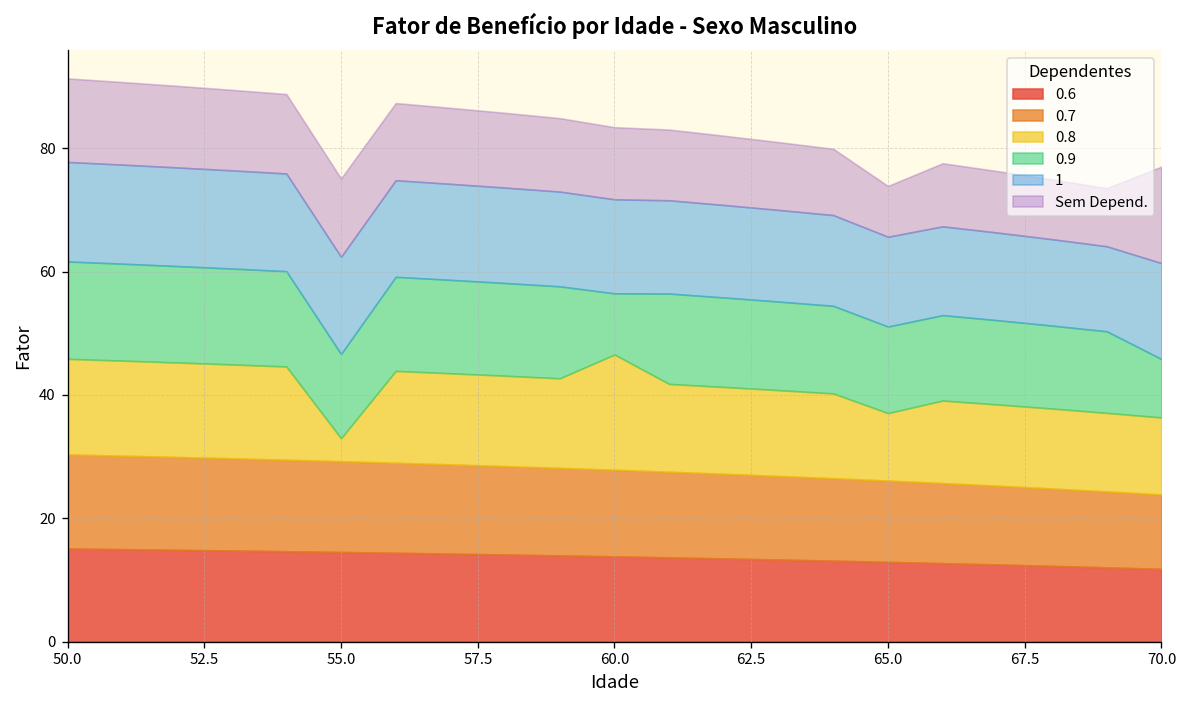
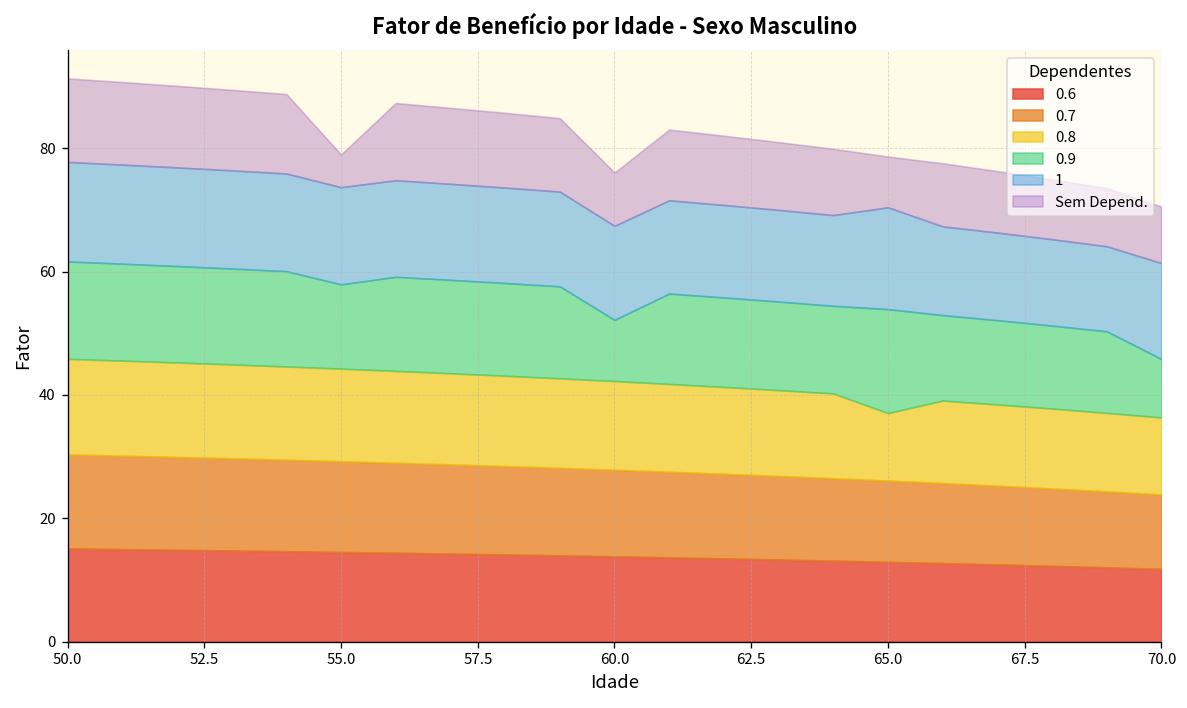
0.8, 55.0: 4 -> 15
Sem Depend., 55.0: 13 -> 5
0.8, 60.0: 19 -> 14
Sem Depend., 60.0: 12 -> 9
0.9, 65.0: 14 -> 17
1, 65.0: 15 -> 17
Sem Depend., 70.0: 16 -> 9
